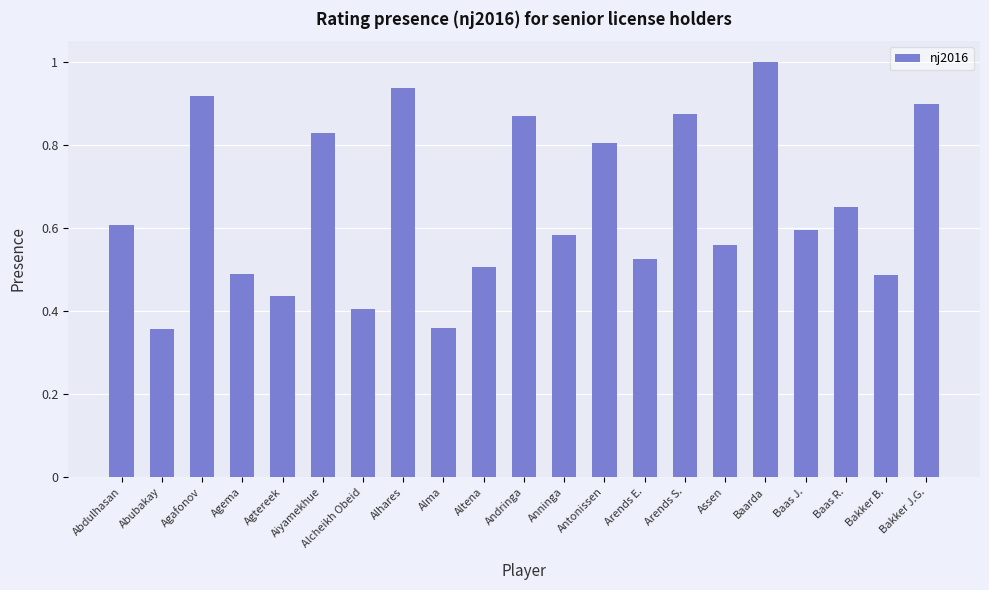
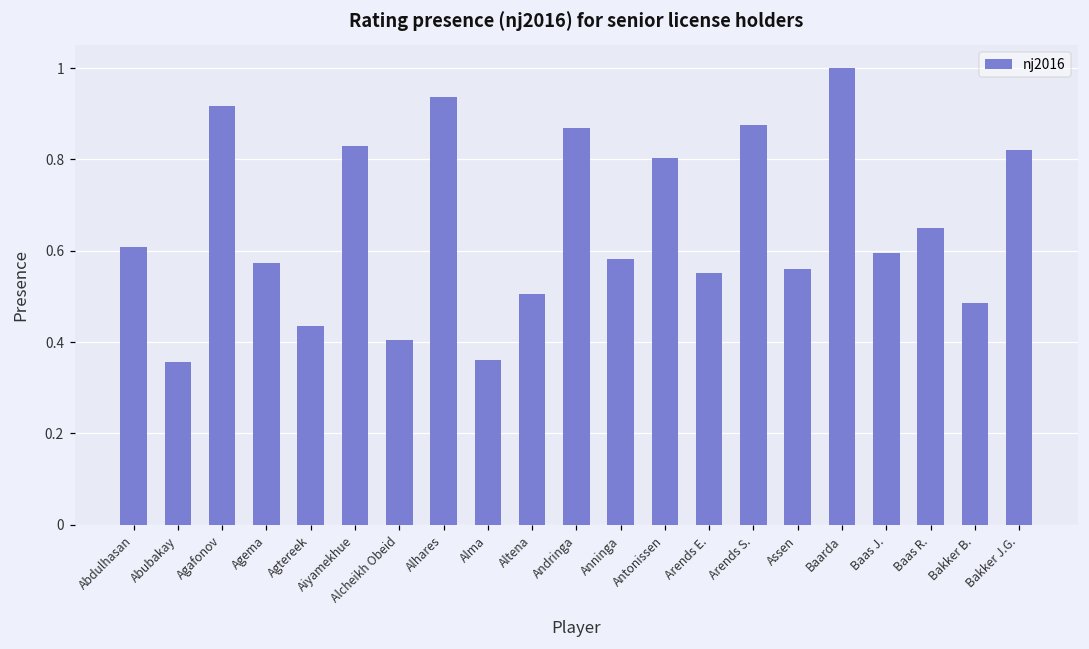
Agema: 0.49 -> 0.57
Arends E.: 0.53 -> 0.55
Bakker J.G.: 0.90 -> 0.82
